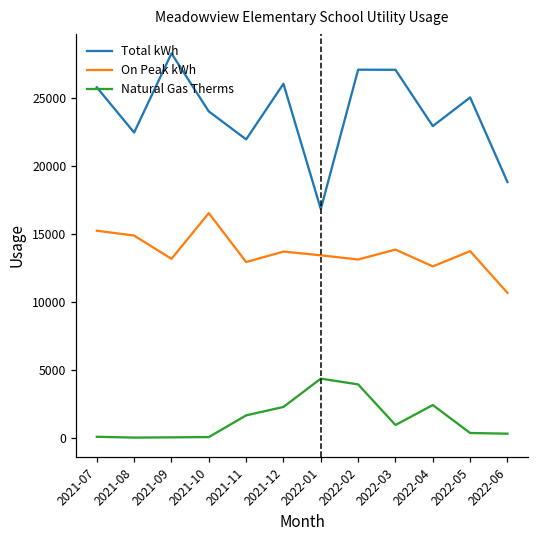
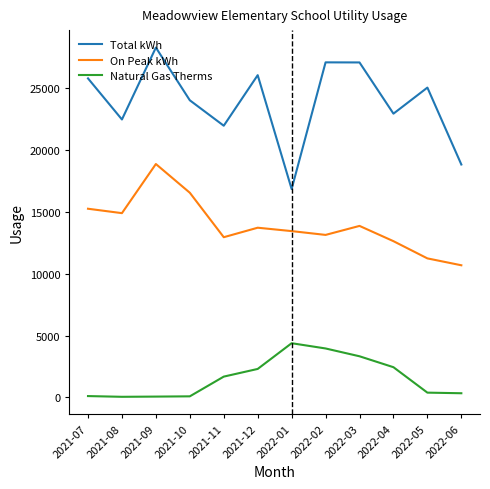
On Peak kWh, 2021-09: 13200 -> 18900
Natural Gas Therms, 2022-03: 1000 -> 3300
On Peak kWh, 2022-05: 13800 -> 11200
